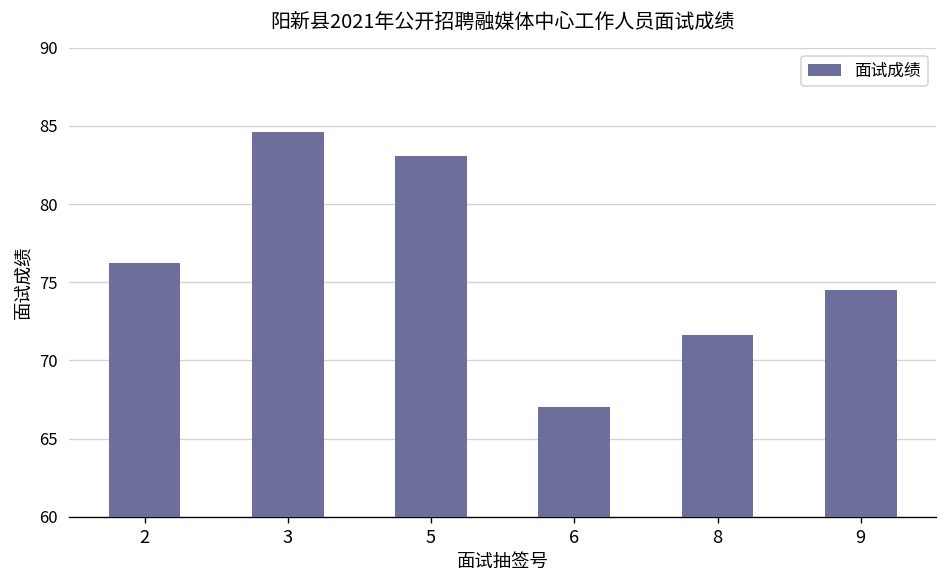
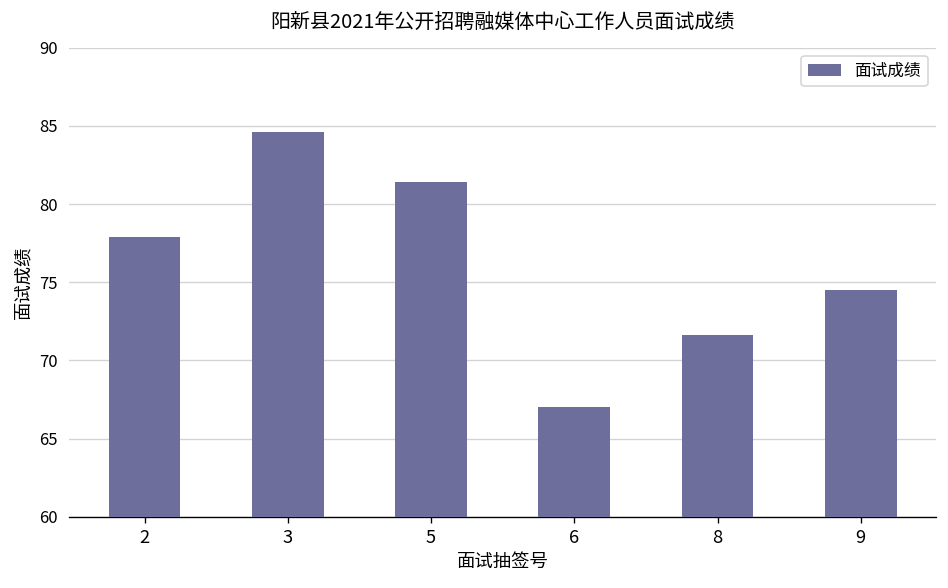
2: 76.2 -> 77.9
5: 83.1 -> 81.4
